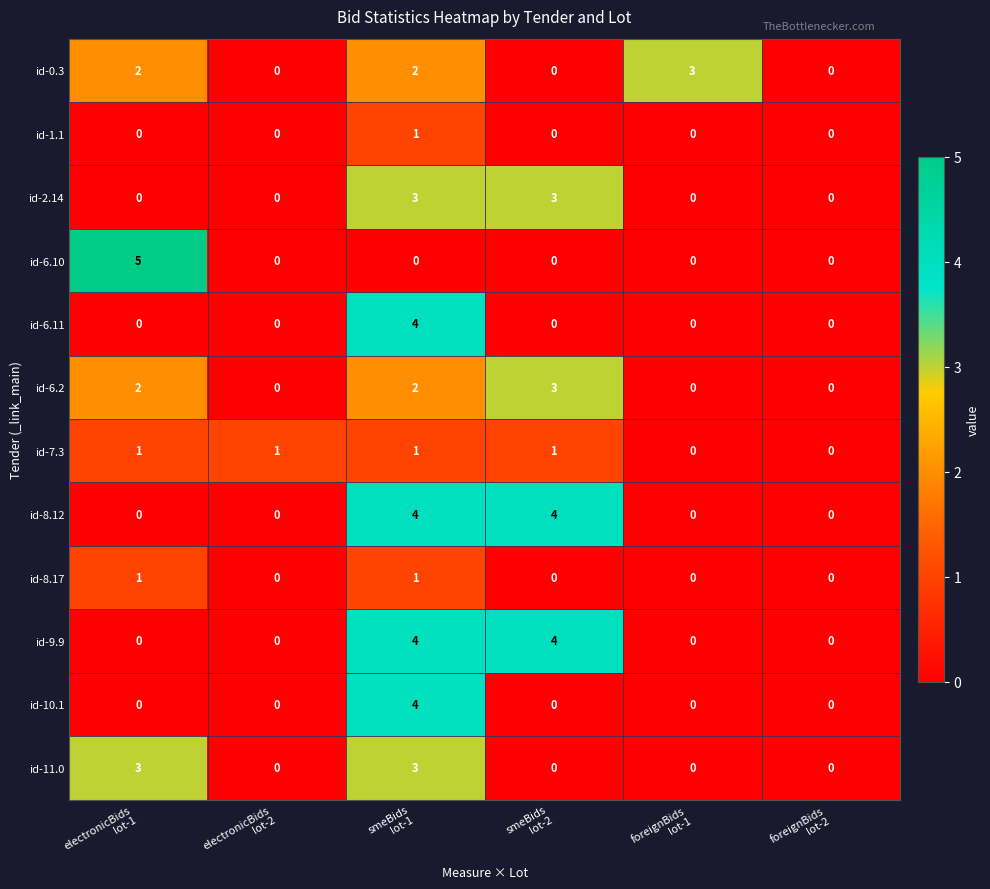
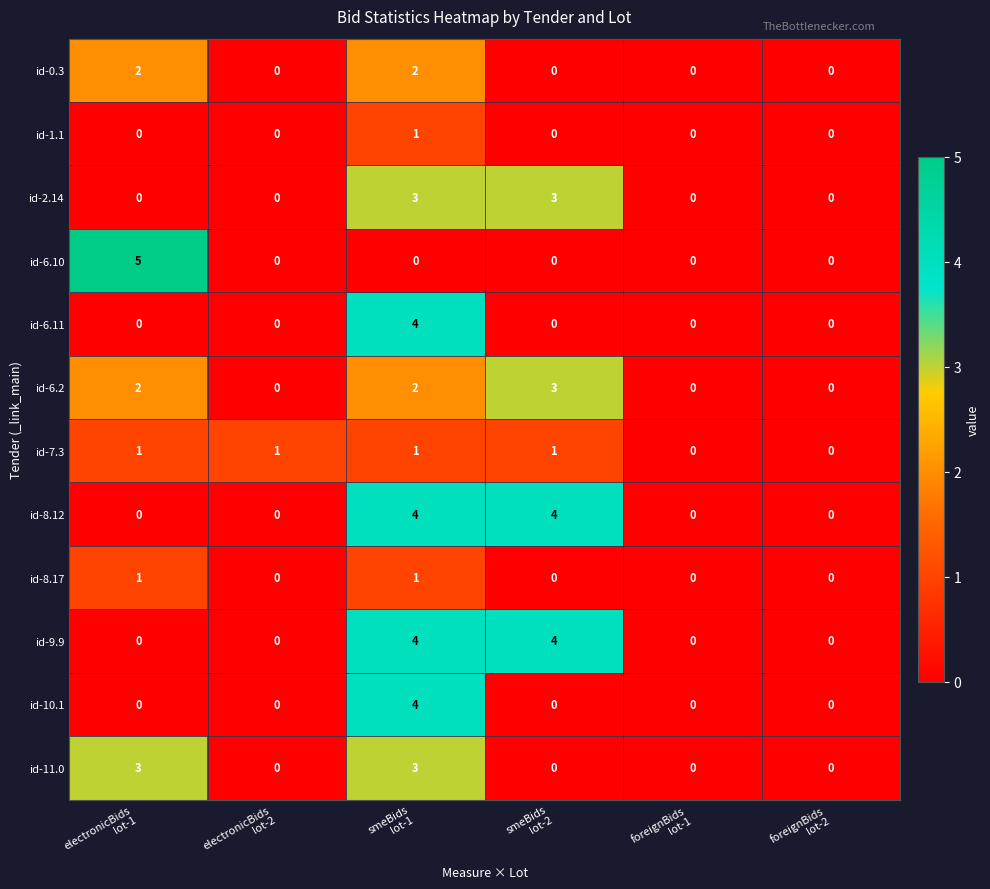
id-0.3, foreignBids lot-1: 3 -> 0
